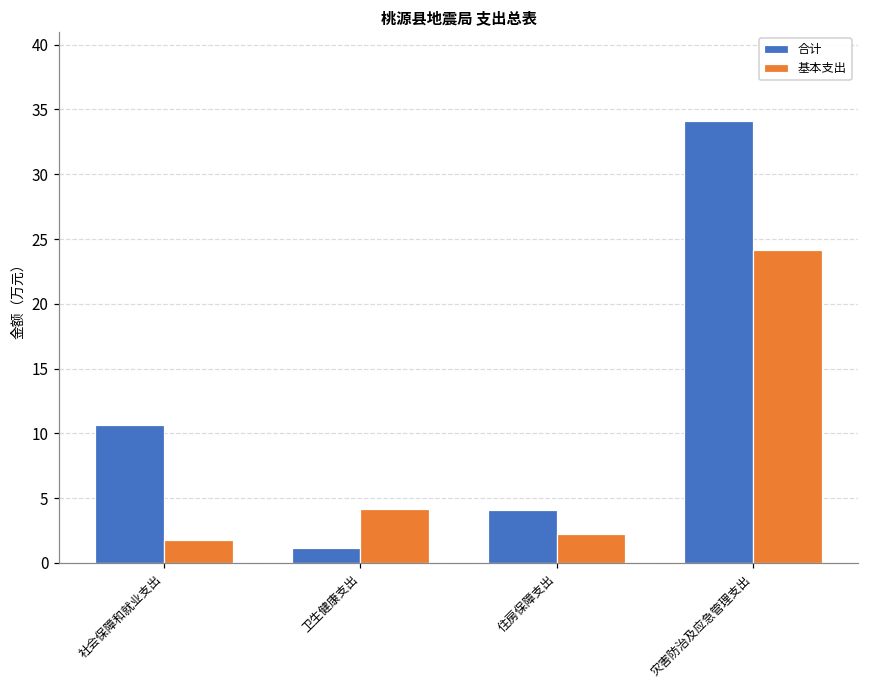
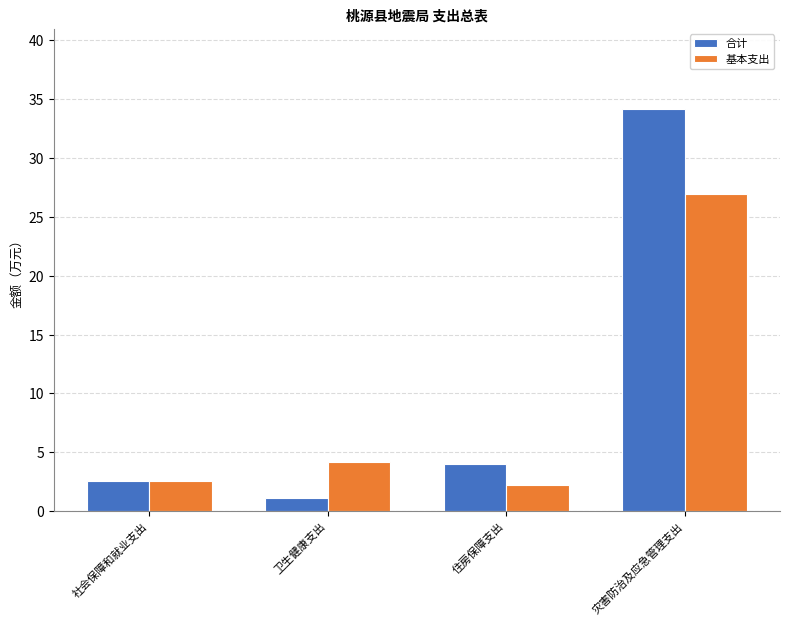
合计, 社会保障和就业支出: 10.6 -> 2.6
基本支出, 社会保障和就业支出: 1.8 -> 2.6
基本支出, 灾害防治及应急管理支出: 24.1 -> 27.0
